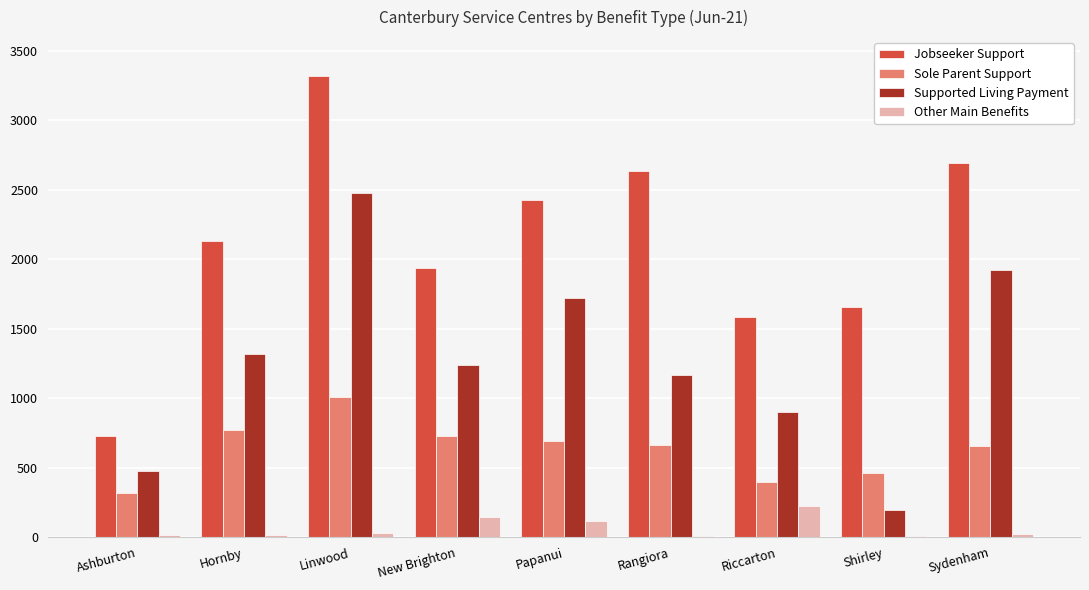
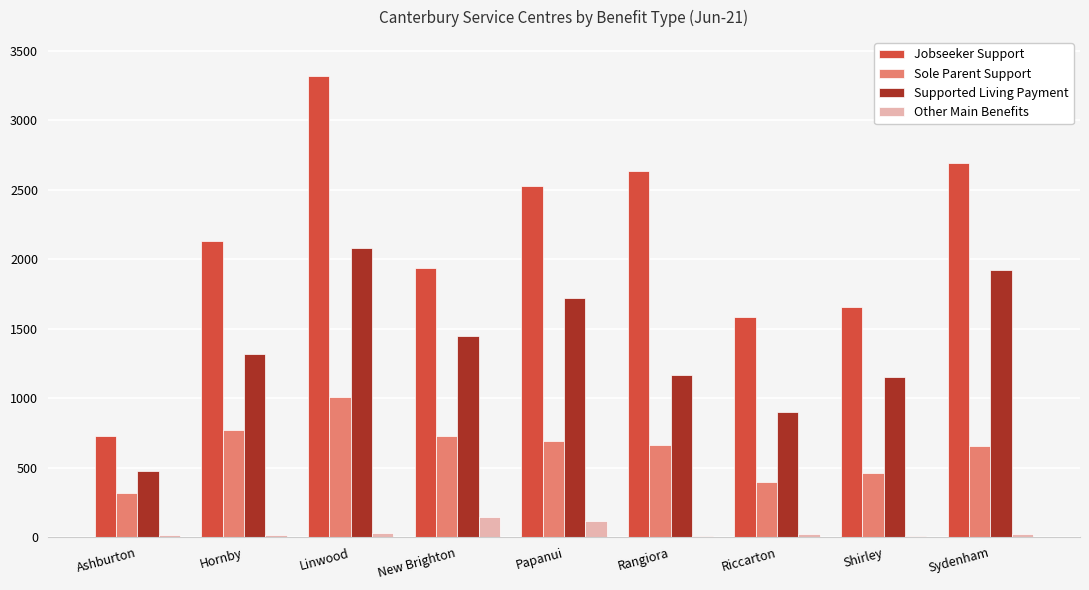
Supported Living Payment, Linwood: 2480 -> 2090
Supported Living Payment, New Brighton: 1240 -> 1450
Jobseeker Support, Papanui: 2420 -> 2530
Other Main Benefits, Riccarton: 220 -> 20
Supported Living Payment, Shirley: 200 -> 1150
